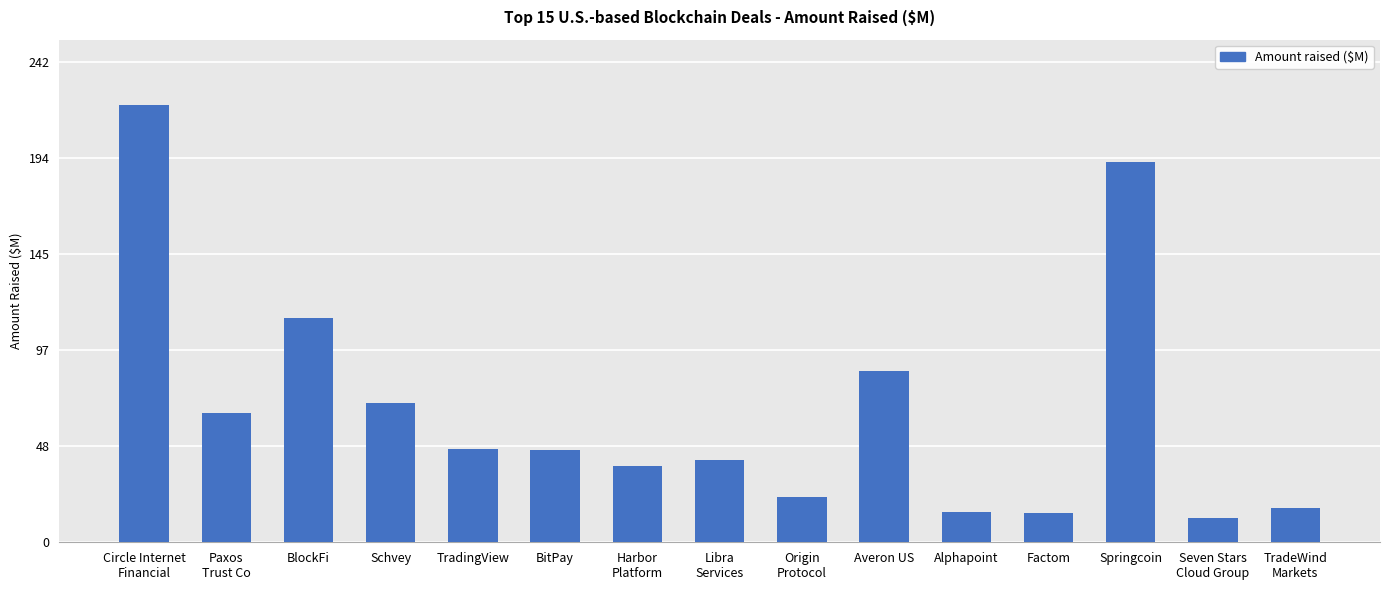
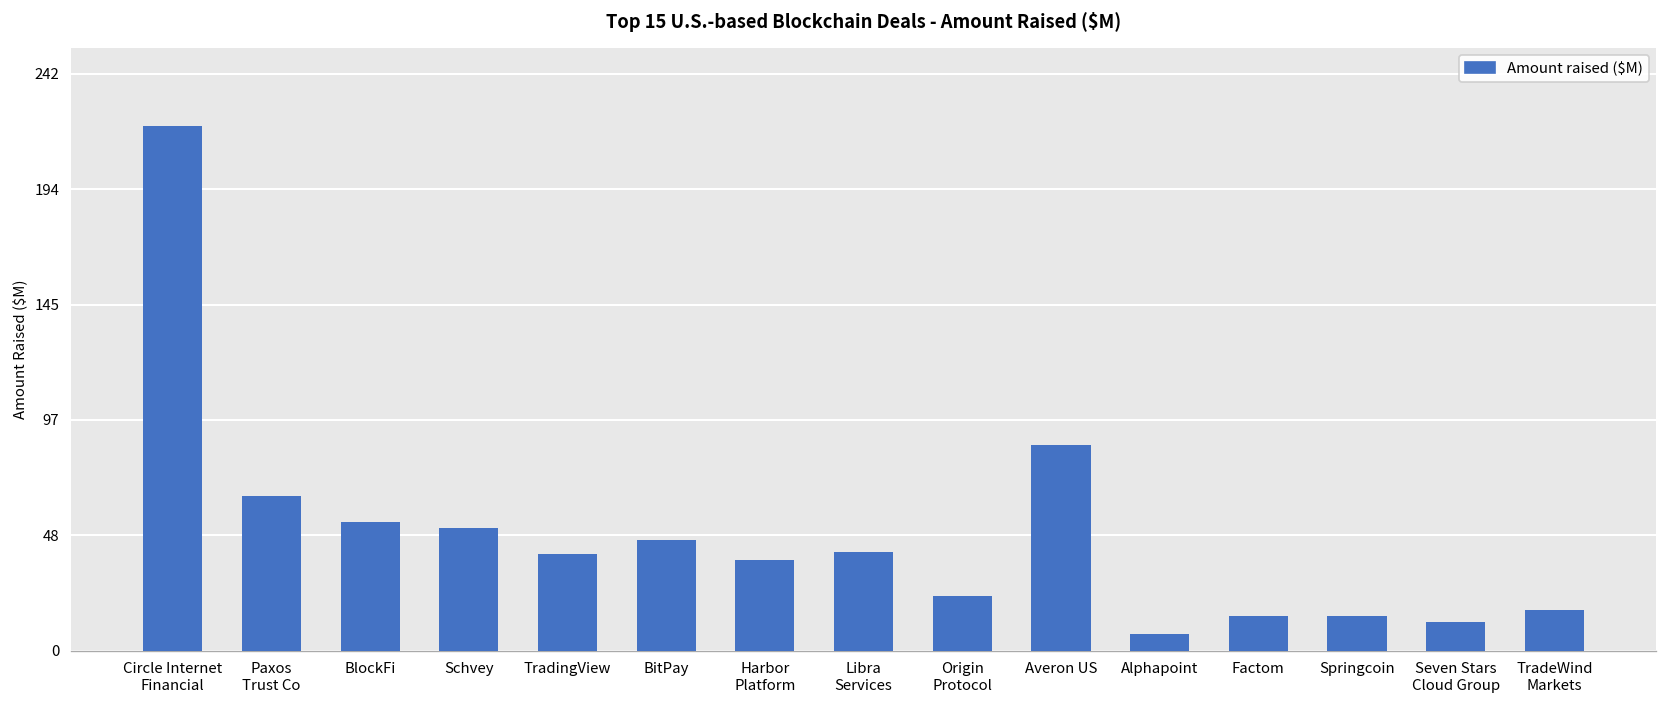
BlockFi: 113 -> 54
Schvey: 70 -> 52
TradingView: 47 -> 41
Alphapoint: 15 -> 7
Springcoin: 191 -> 15
